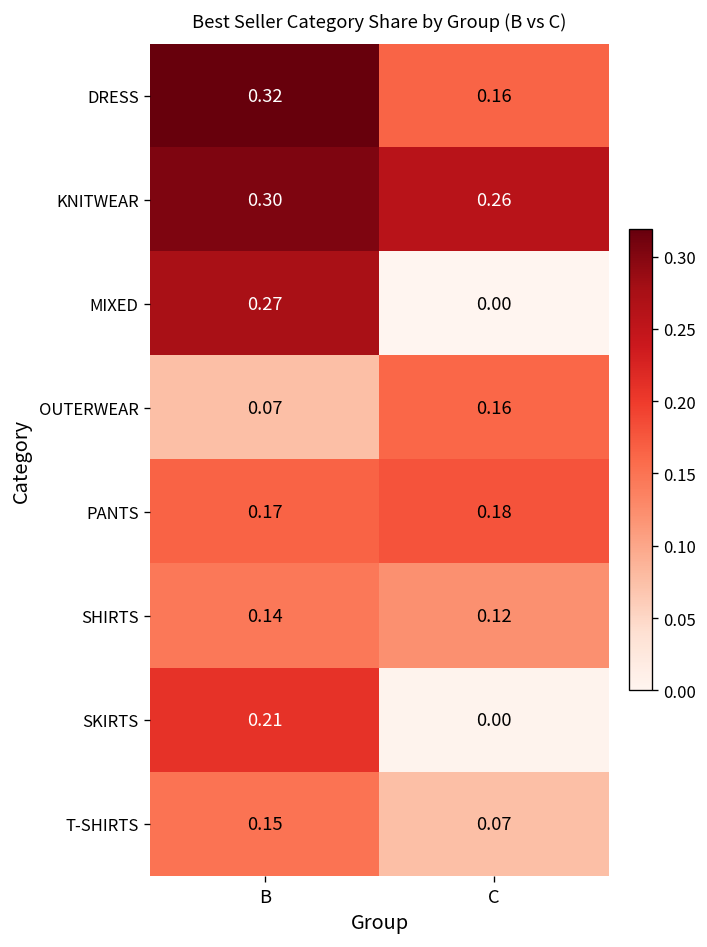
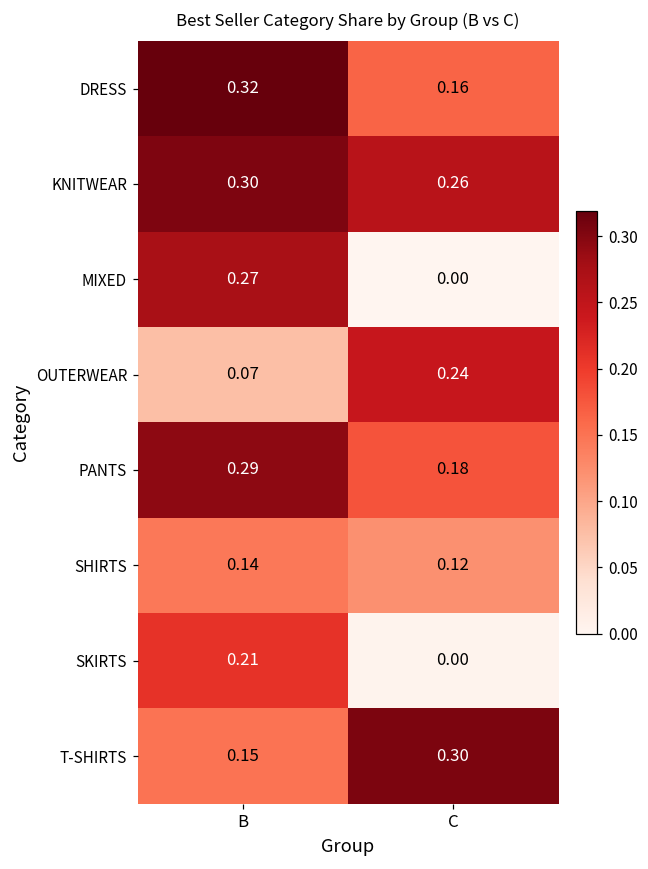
OUTERWEAR, C: 0.16 -> 0.24
PANTS, B: 0.17 -> 0.29
T-SHIRTS, C: 0.07 -> 0.30
